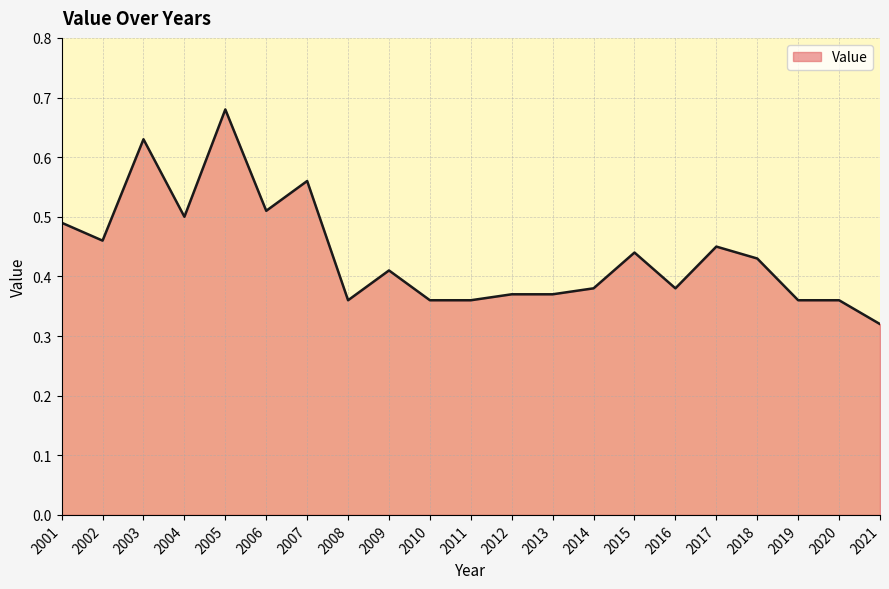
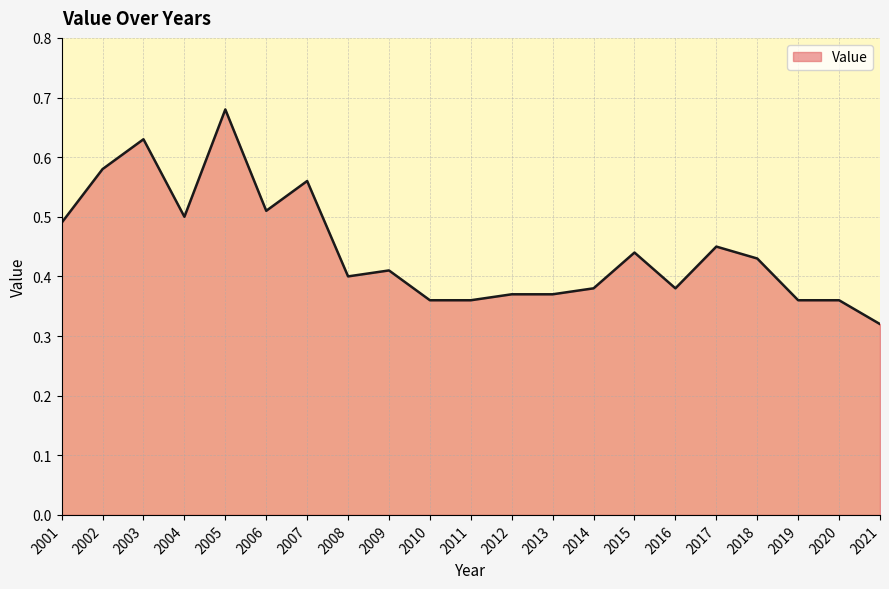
2002: 0.46 -> 0.58
2008: 0.36 -> 0.40
